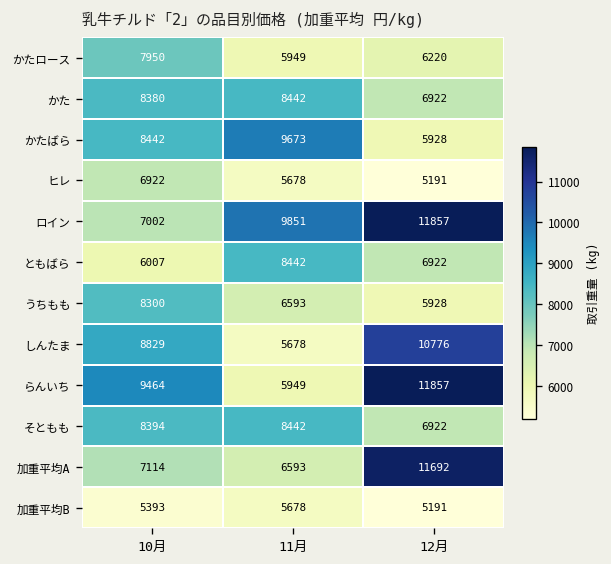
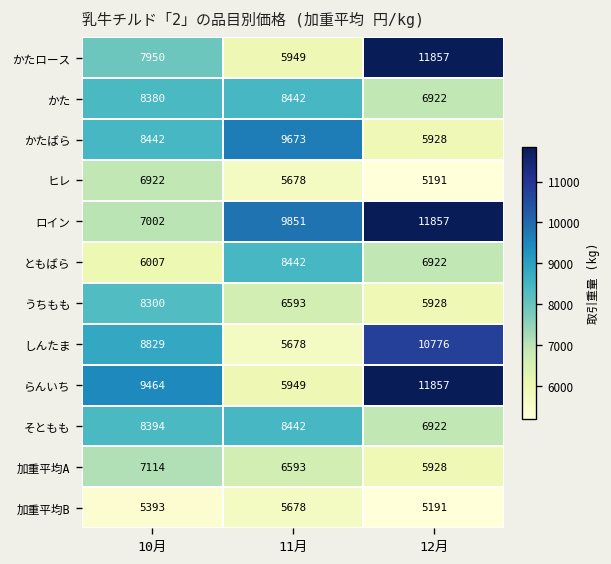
かたロース, 12月: 6220 -> 11857
加重平均A, 12月: 11692 -> 5928
